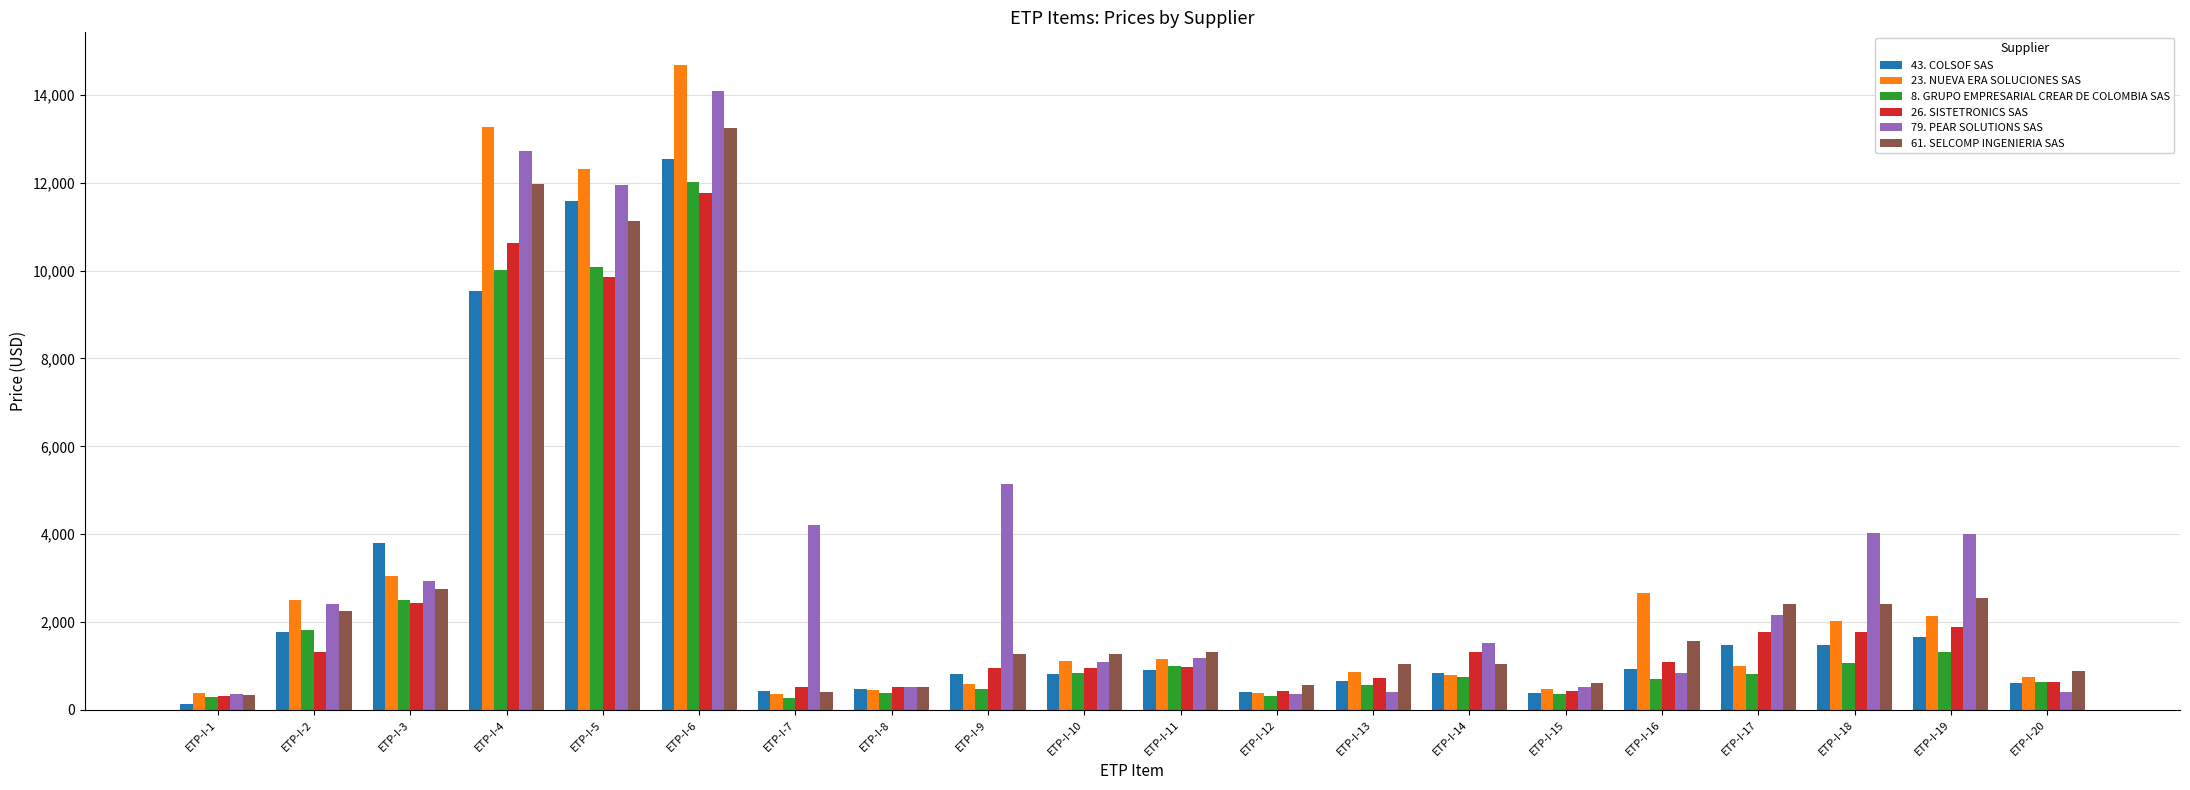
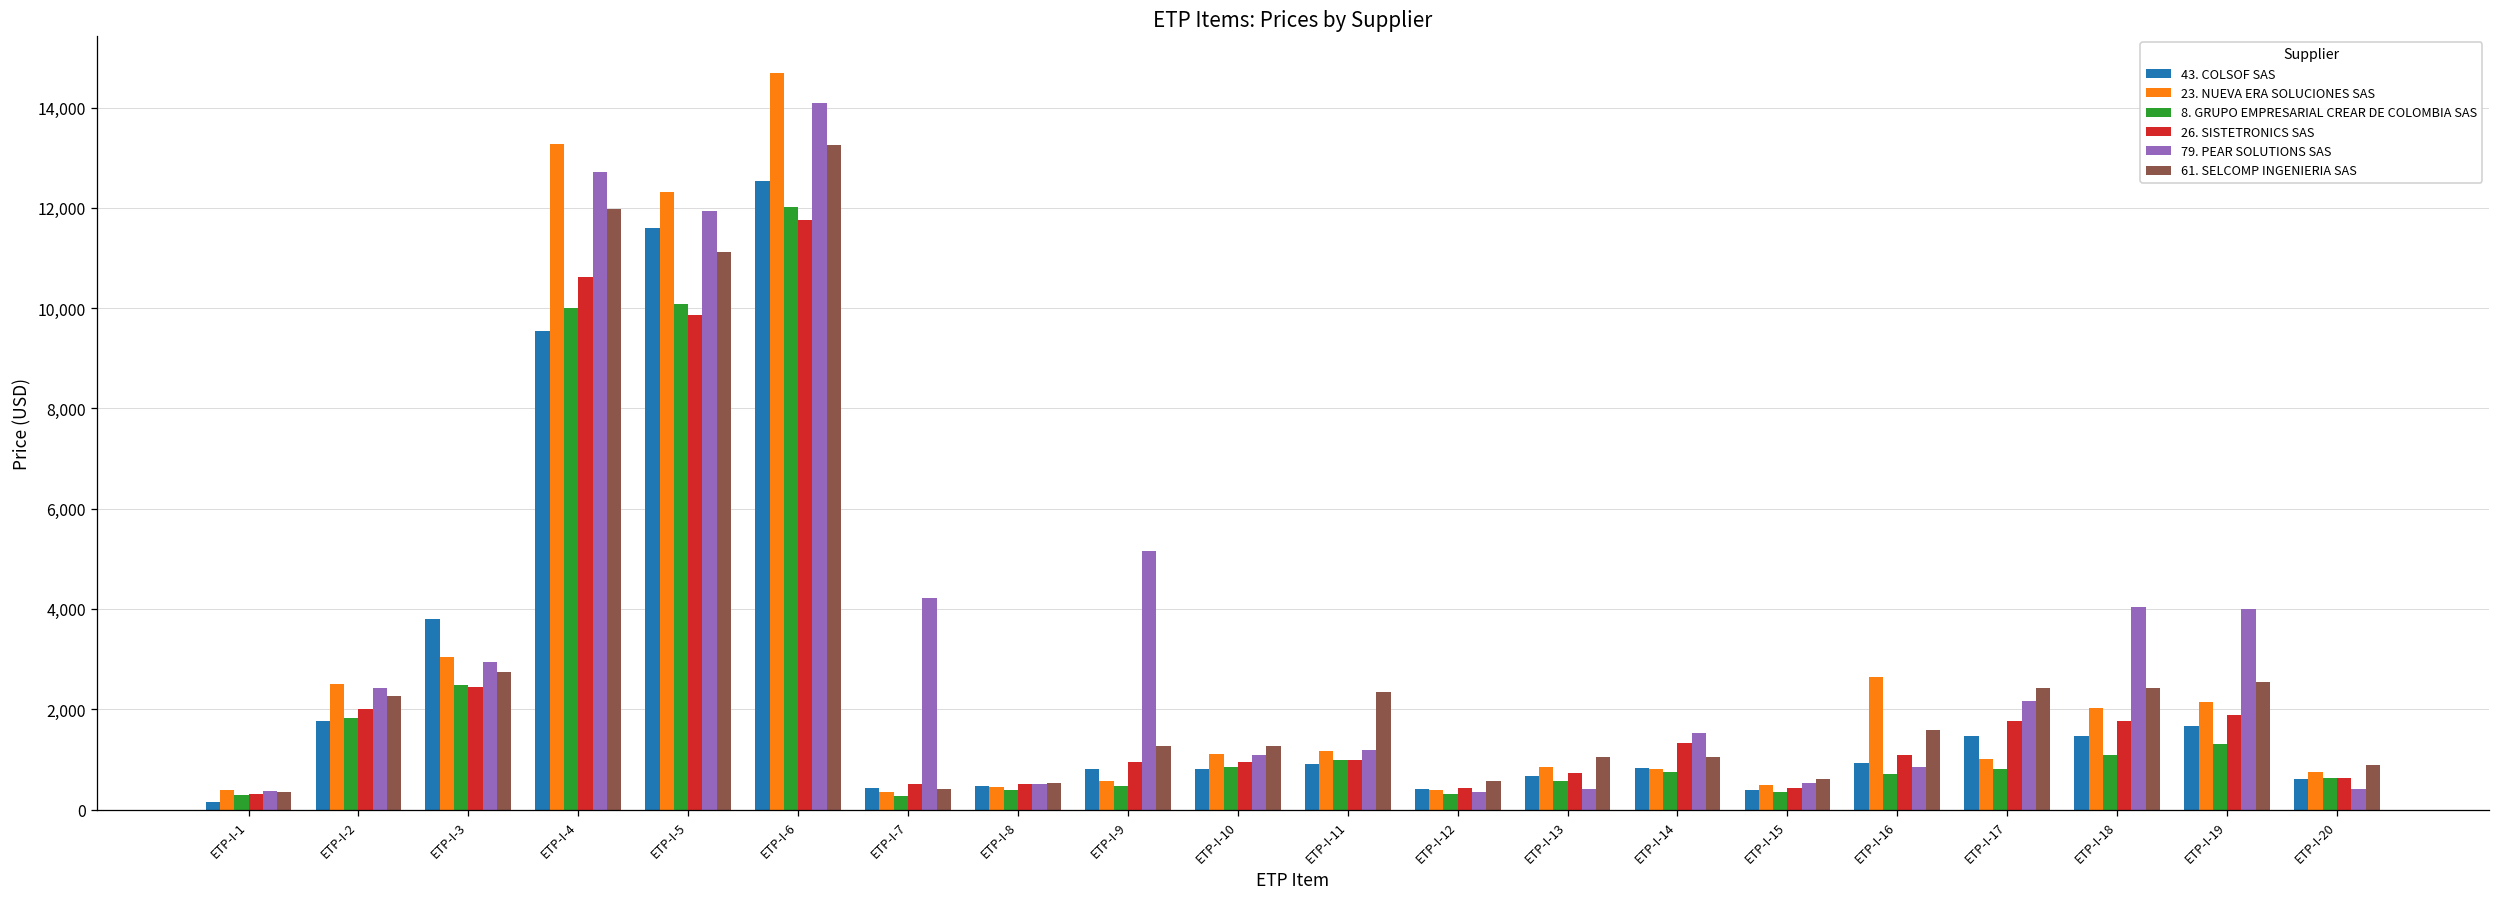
26. SISTETRONICS SAS, ETP-I-2: 1,300 -> 2,000
61. SELCOMP INGENIERIA SAS, ETP-I-11: 1,300 -> 2,300
